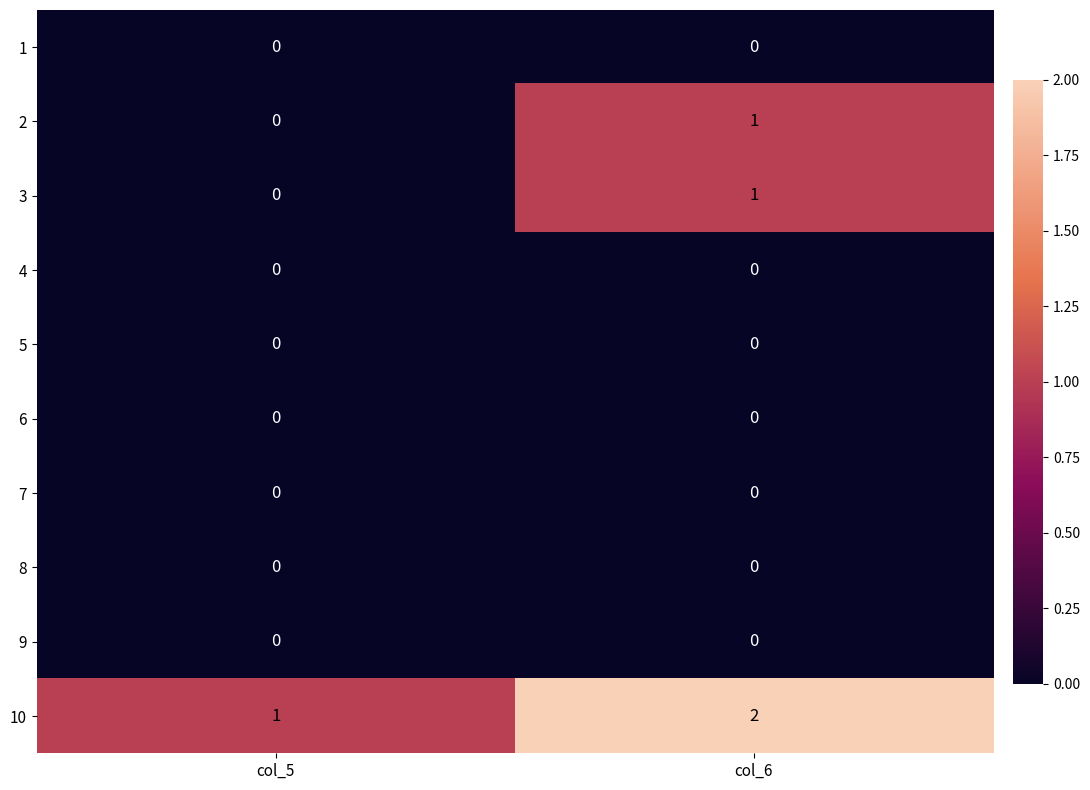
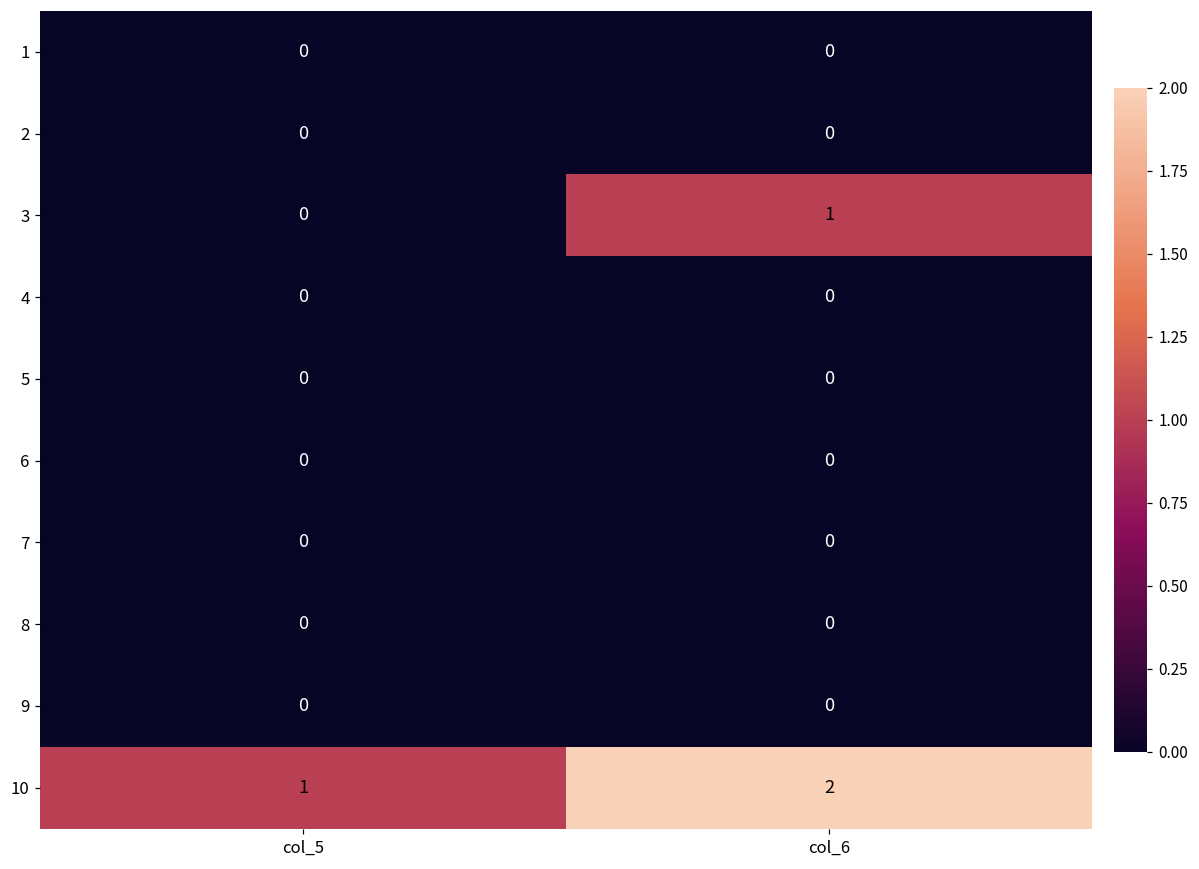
2, col_6: 1 -> 0
